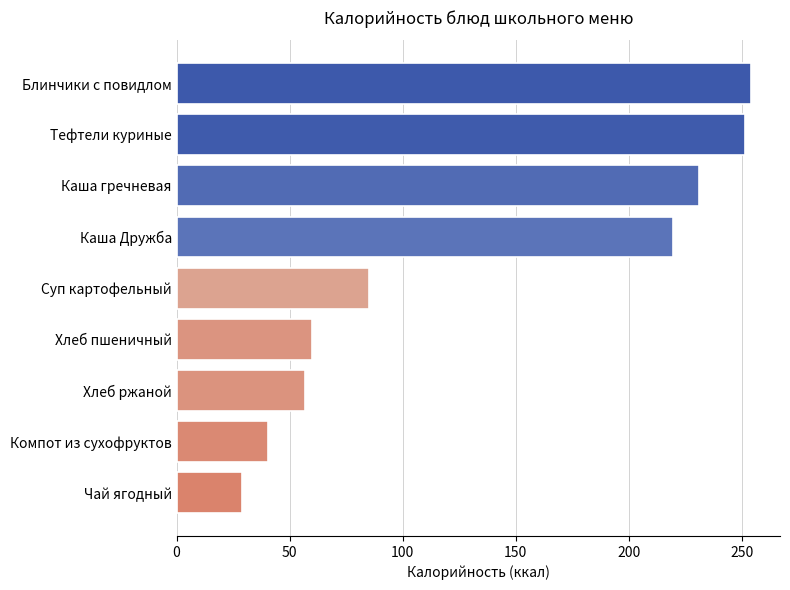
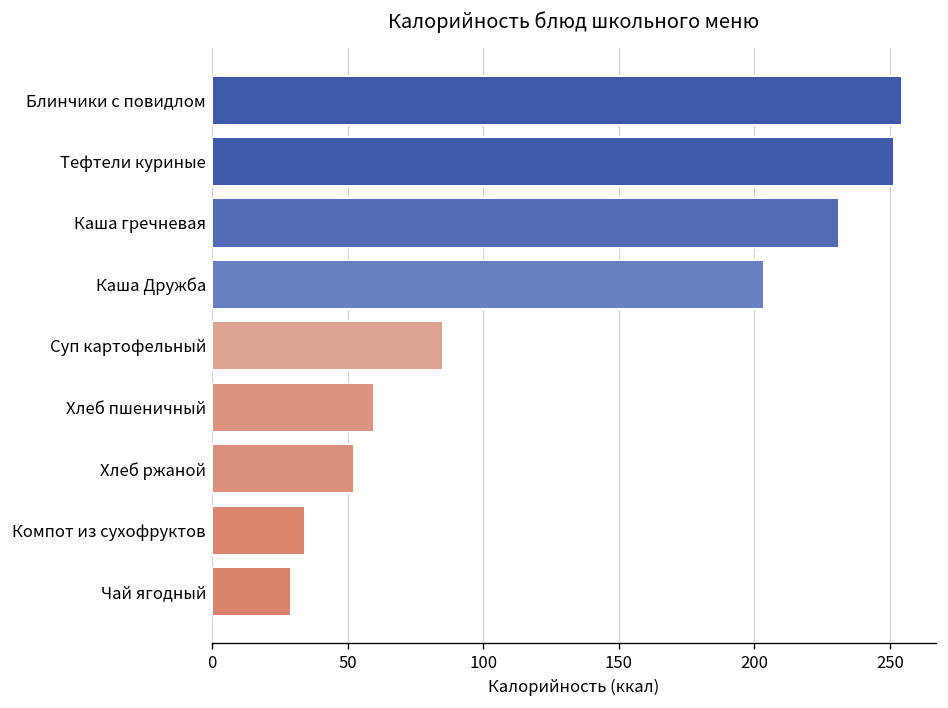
Каша Дружба: 220 -> 204
Хлеб ржаной: 57 -> 52
Компот из сухофруктов: 40 -> 34
